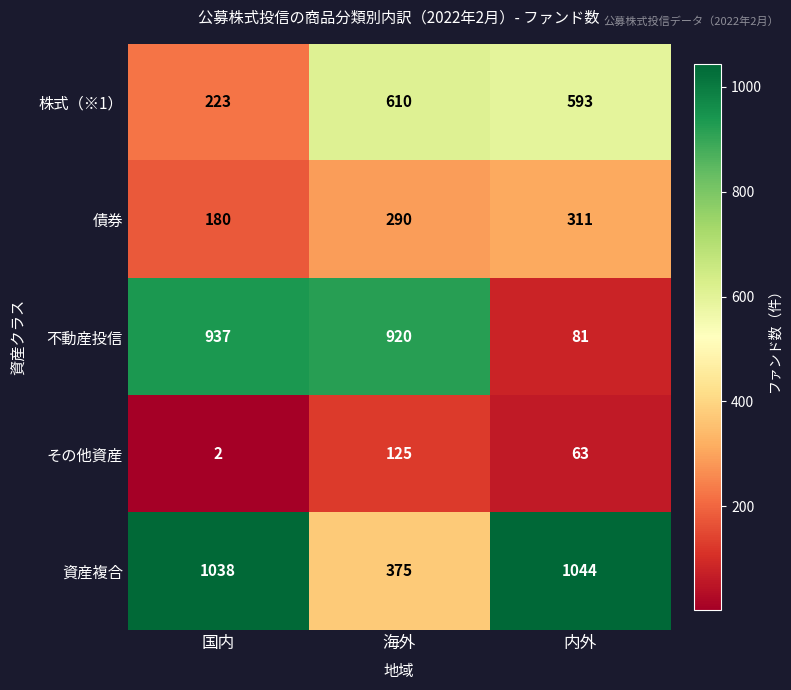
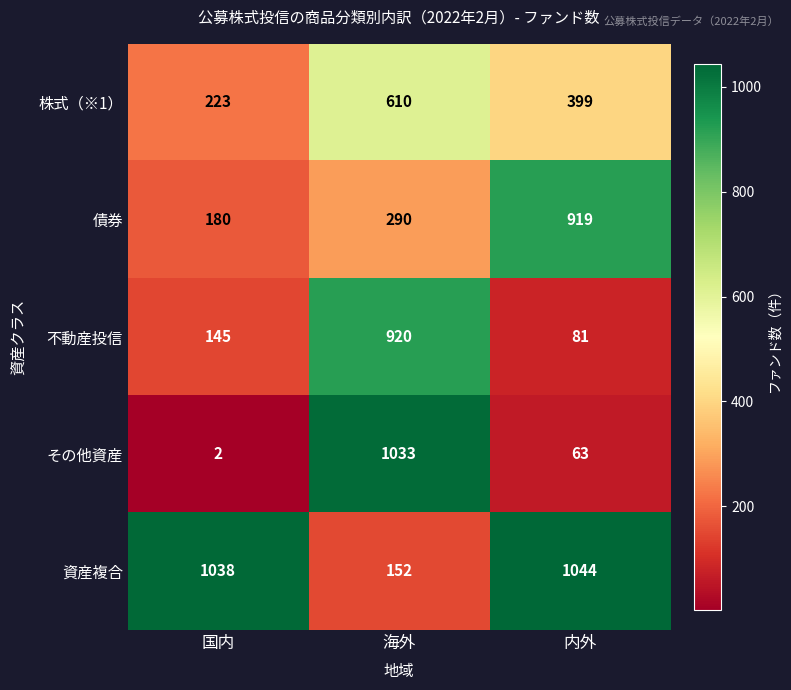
株式（※1）, 内外: 593 -> 399
債券, 内外: 311 -> 919
不動産投信, 国内: 937 -> 145
その他資産, 海外: 125 -> 1033
資産複合, 海外: 375 -> 152
